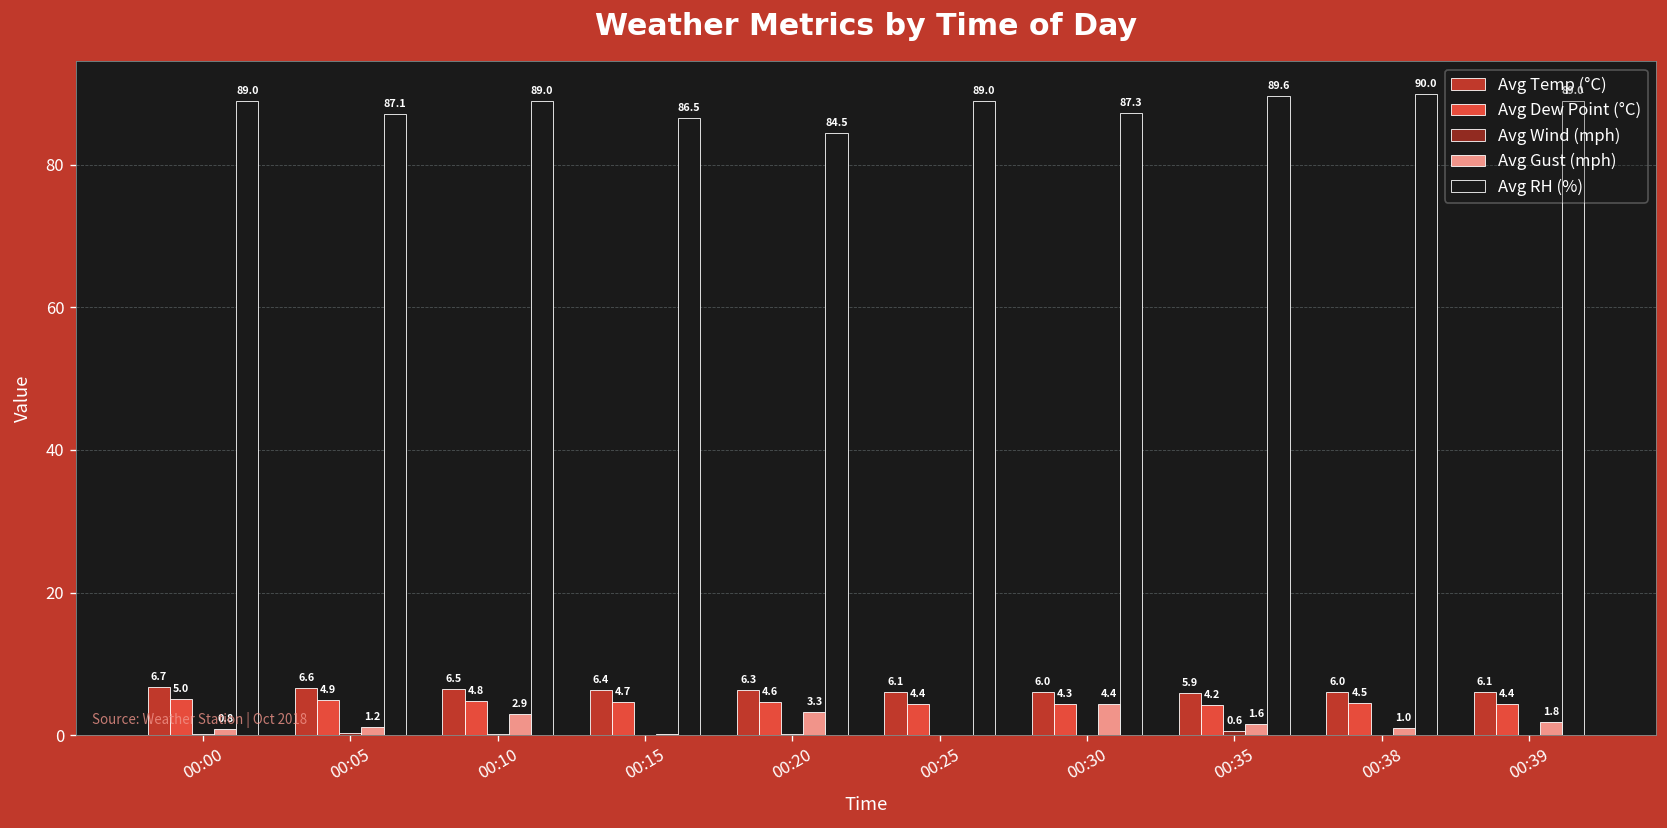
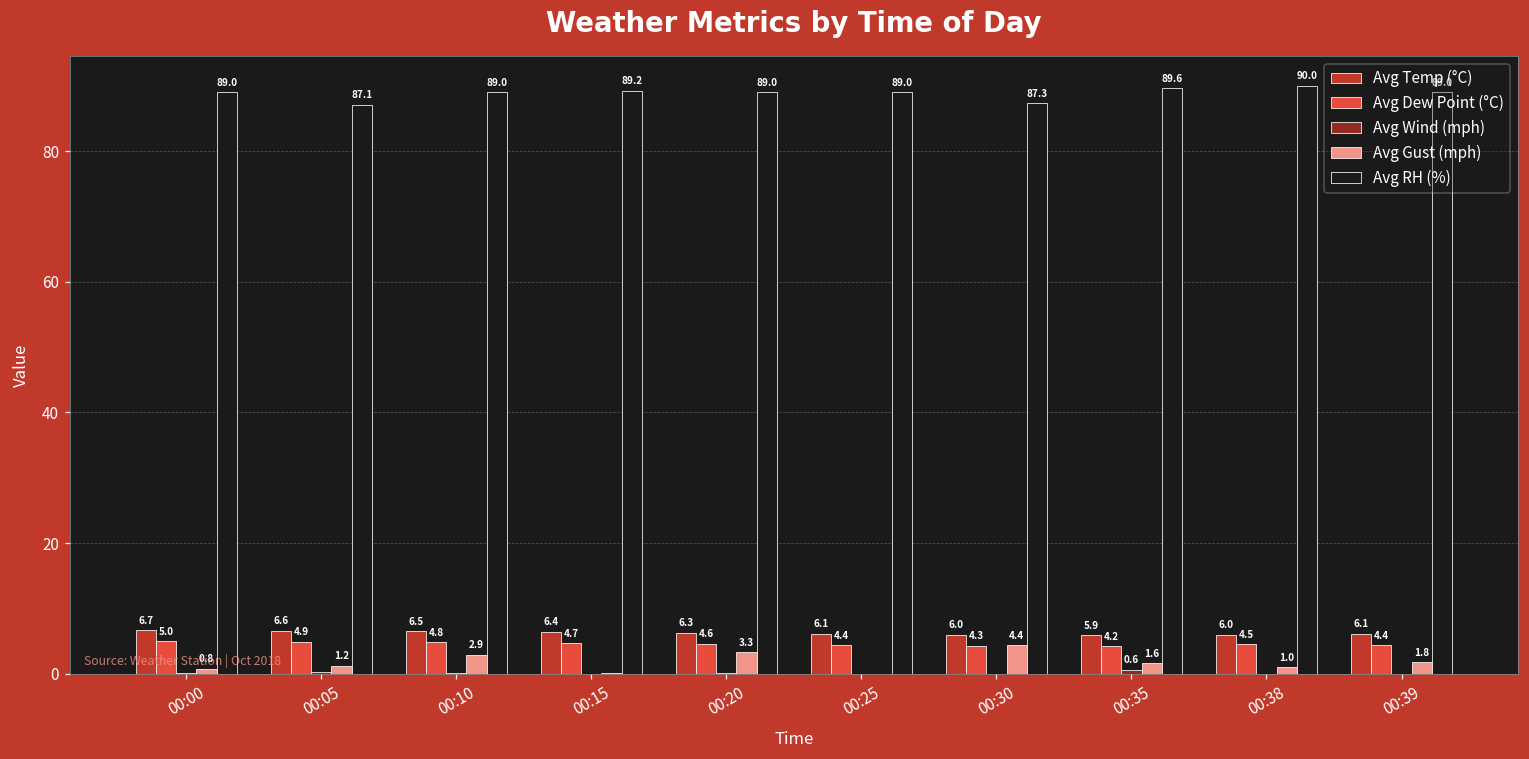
Avg RH (%), 00:15: 86.5 -> 89.2
Avg RH (%), 00:20: 84.5 -> 89.0
